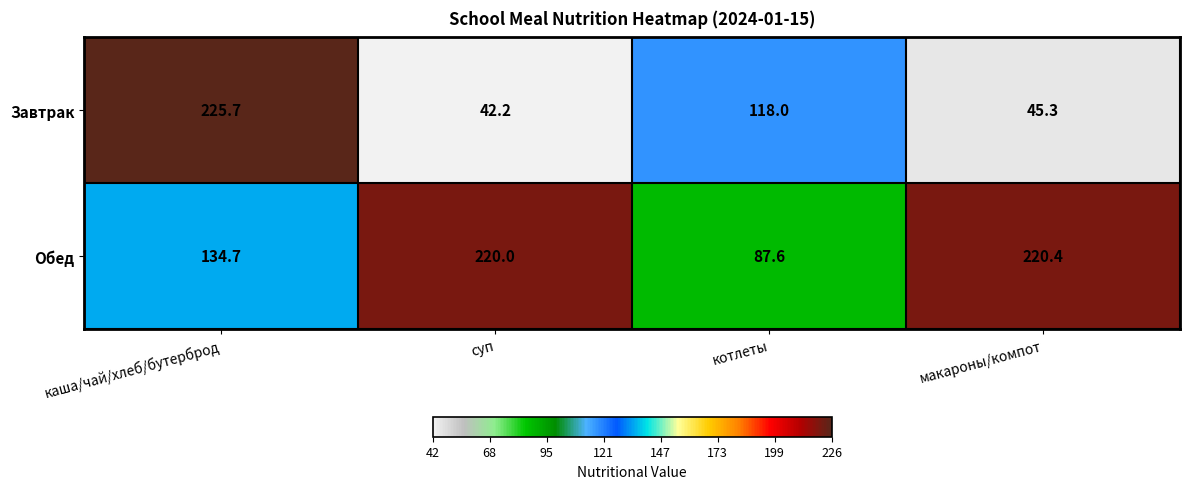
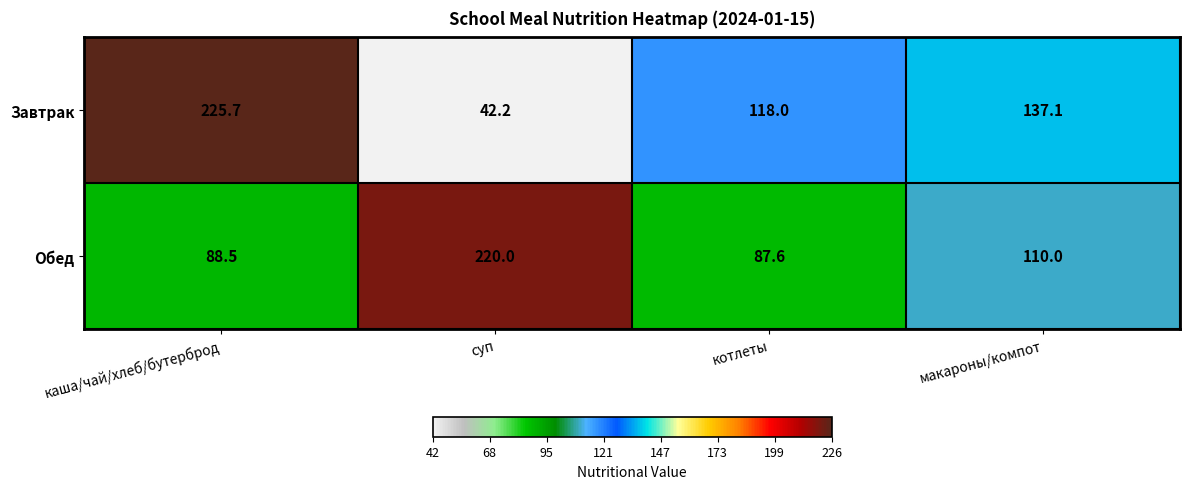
Завтрак, макароны/компот: 45.3 -> 137.1
Обед, каша/чай/хлеб/бутерброд: 134.7 -> 88.5
Обед, макароны/компот: 220.4 -> 110.0
